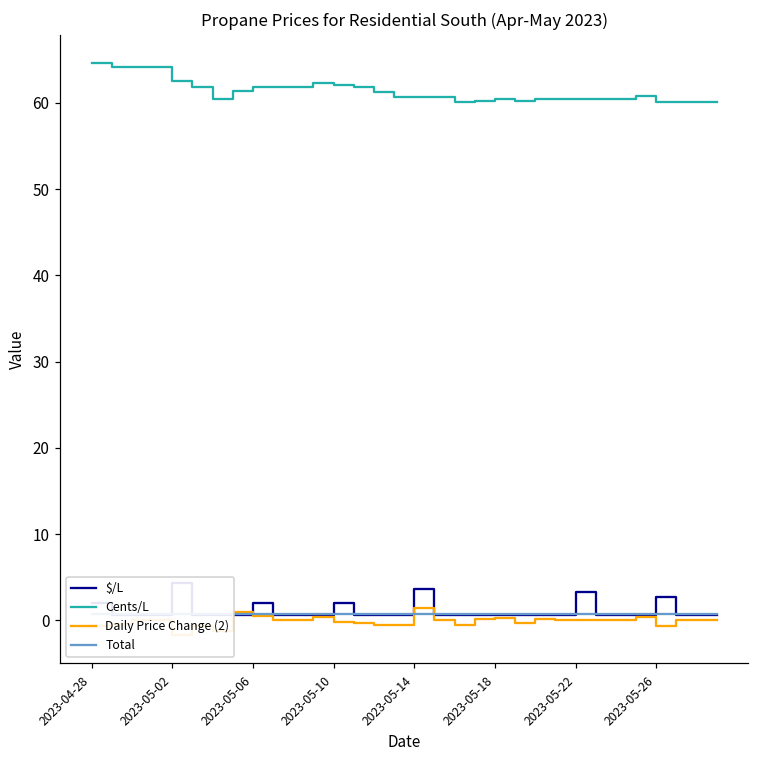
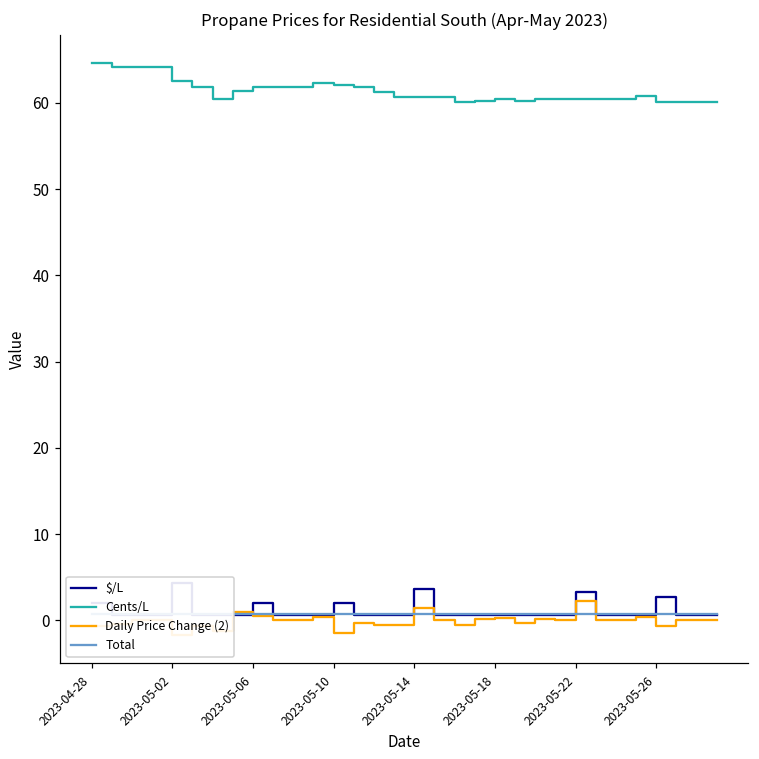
Daily Price Change (2), 2023-05-10: 0 -> -2
Daily Price Change (2), 2023-05-22: 0 -> 2
